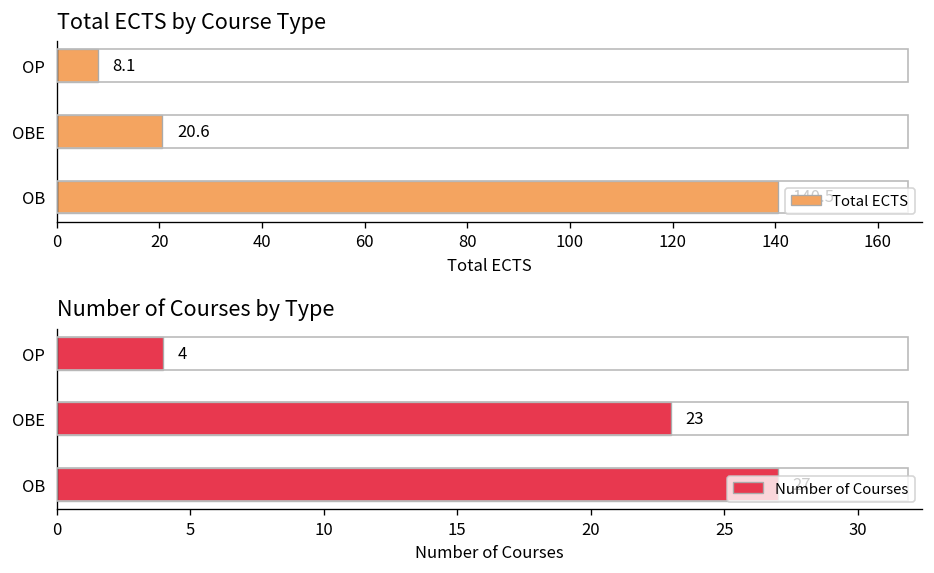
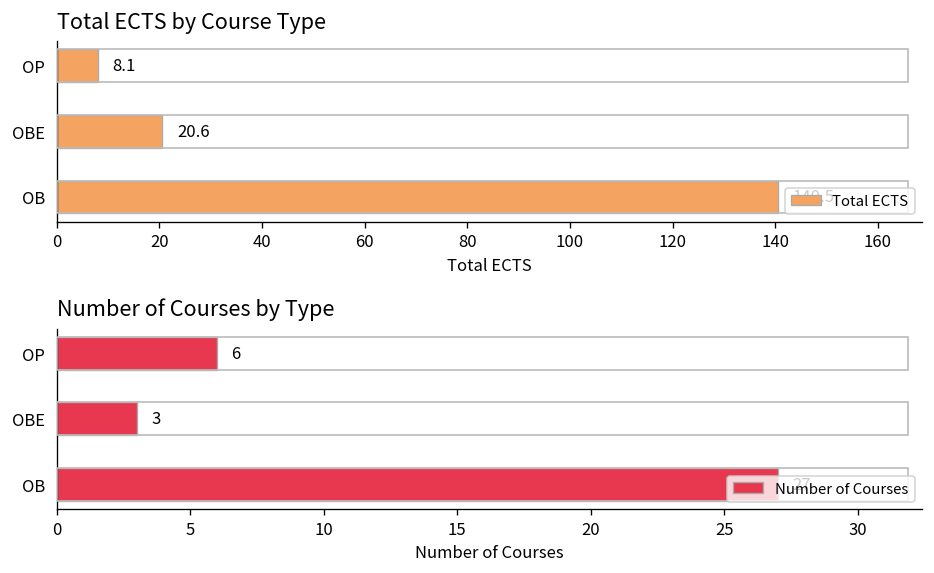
Number of Courses by Type, OP: 4 -> 6
Number of Courses by Type, OBE: 23 -> 3
